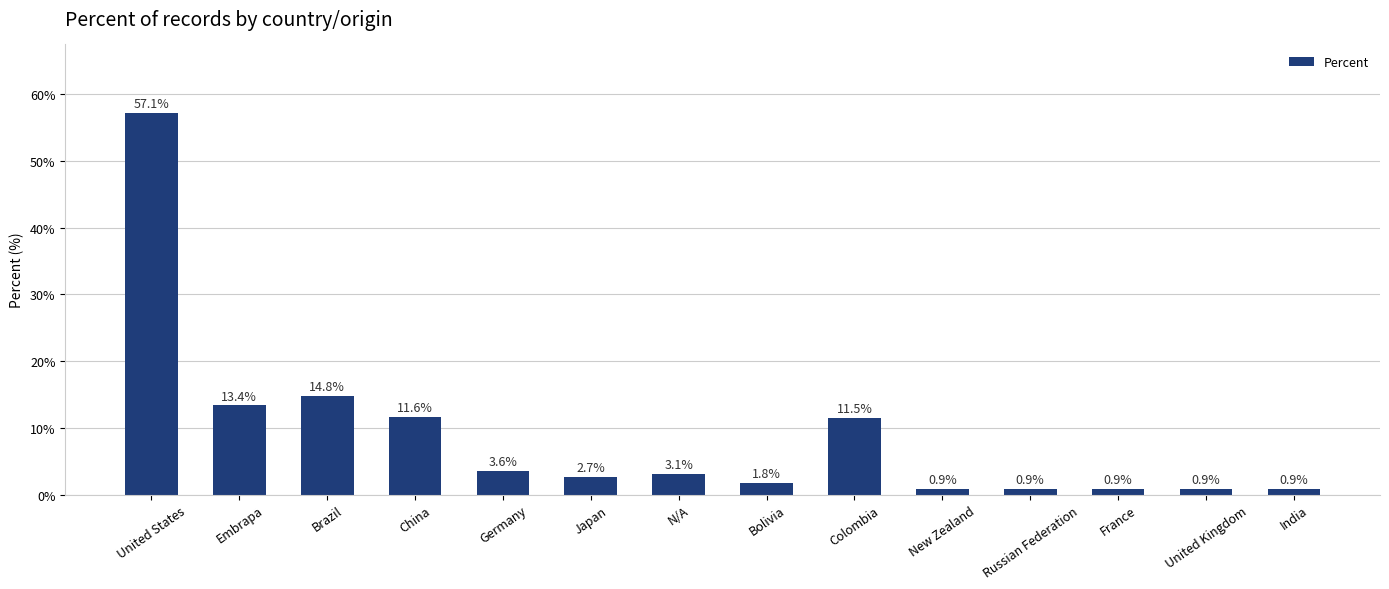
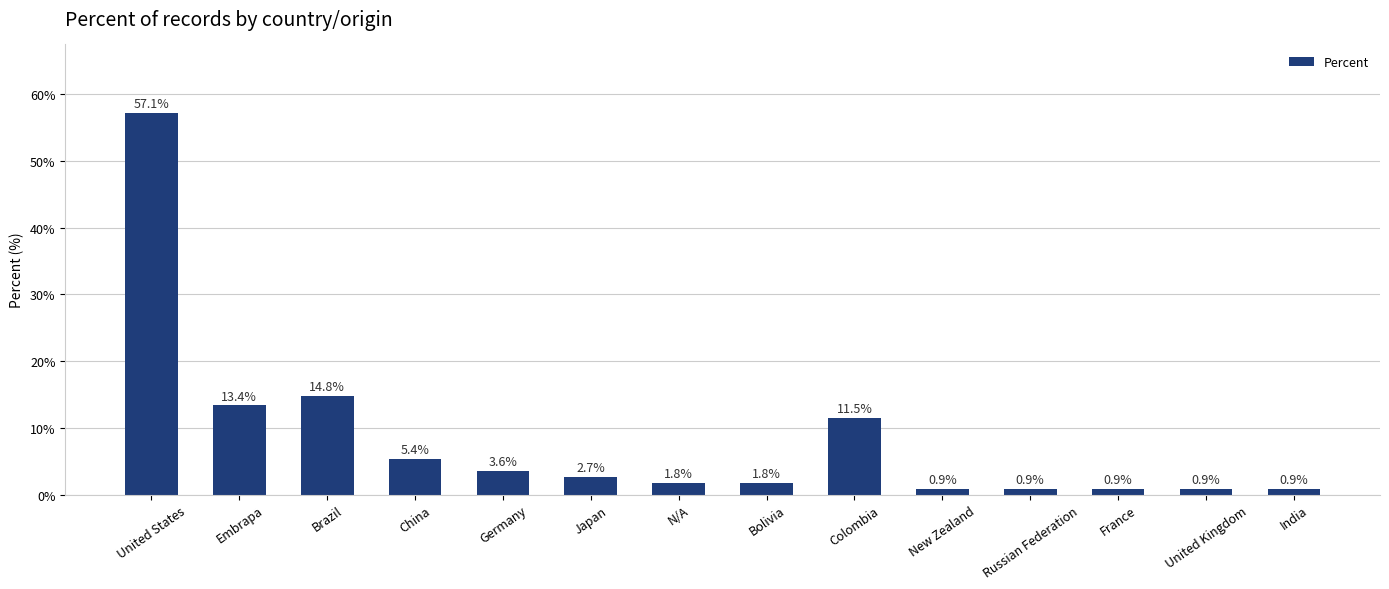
China: 11.6% -> 5.4%
N/A: 3.1% -> 1.8%
